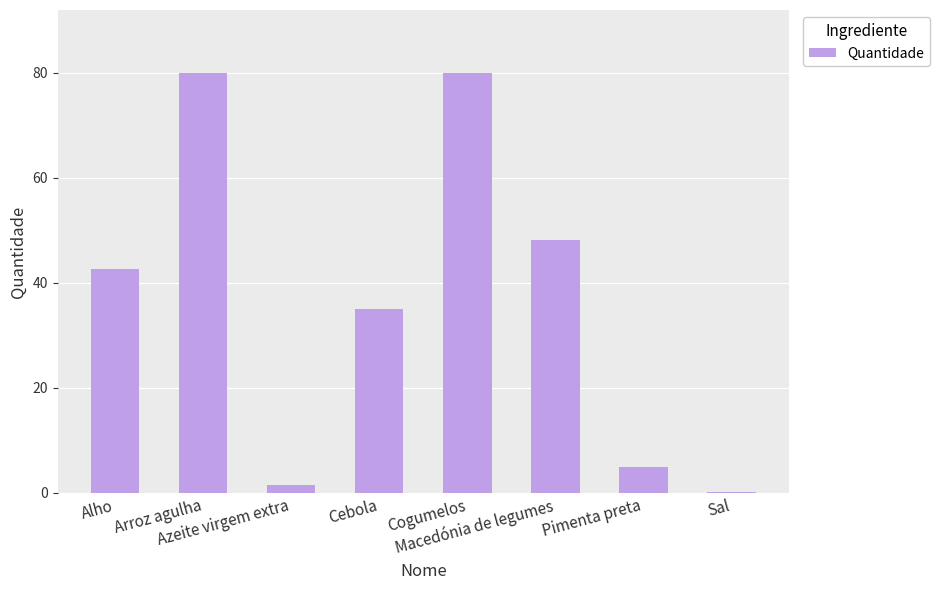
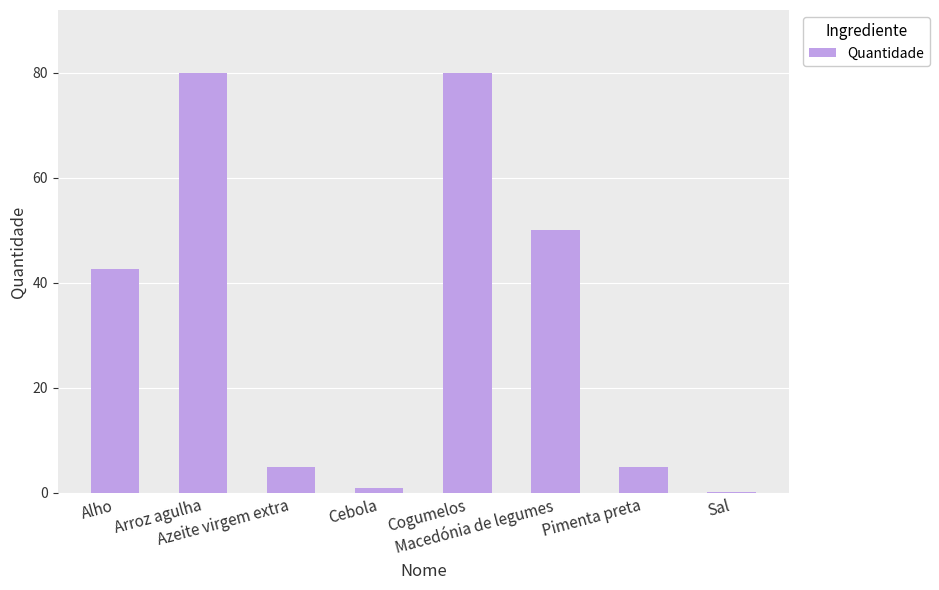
Azeite virgem extra: 2 -> 5
Cebola: 35 -> 1
Macedónia de legumes: 48 -> 50
